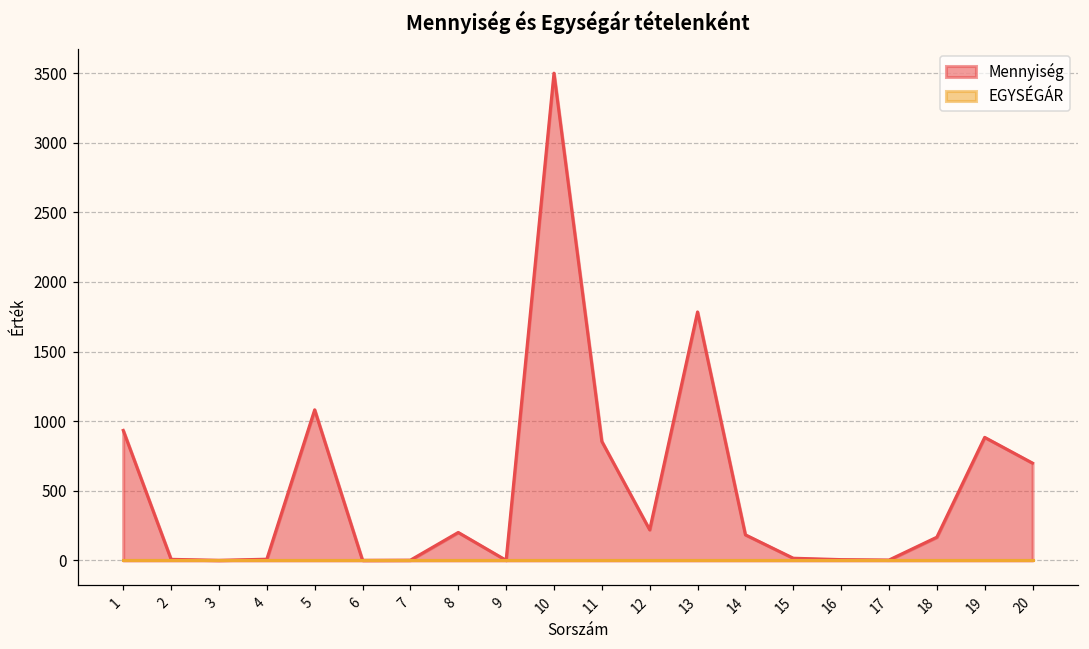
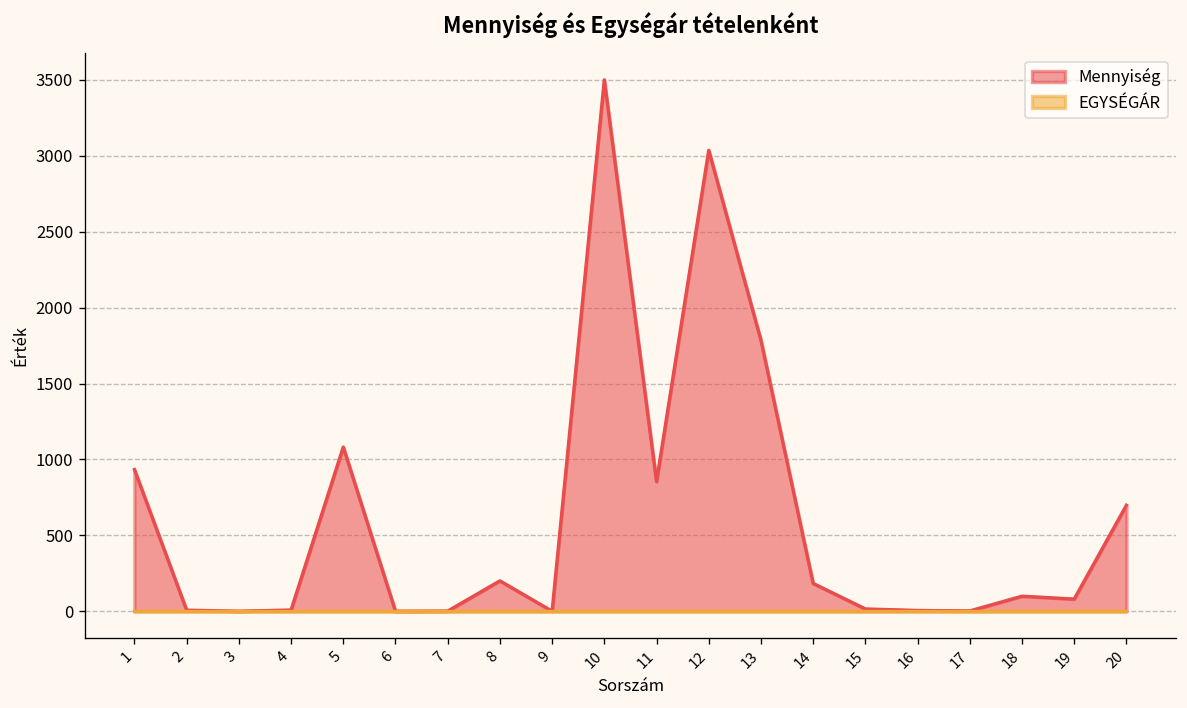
Mennyiség, 12: 220 -> 3040
Mennyiség, 18: 170 -> 100
Mennyiség, 19: 880 -> 80
